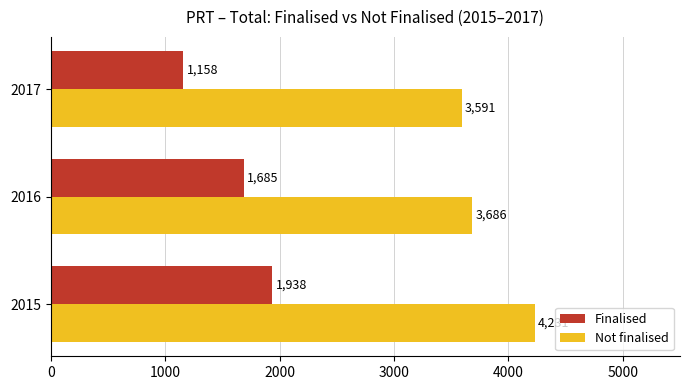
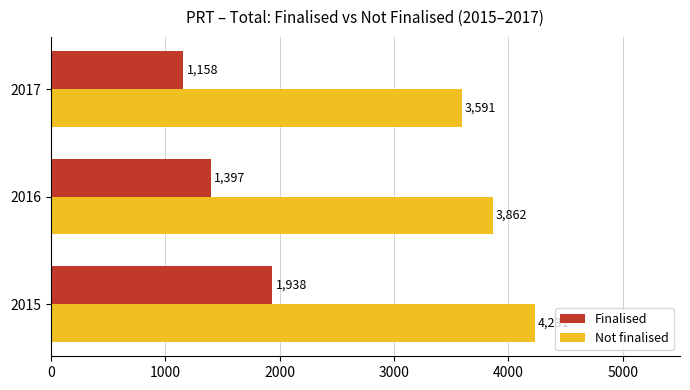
Finalised, 2016: 1,685 -> 1,397
Not finalised, 2016: 3,686 -> 3,862
